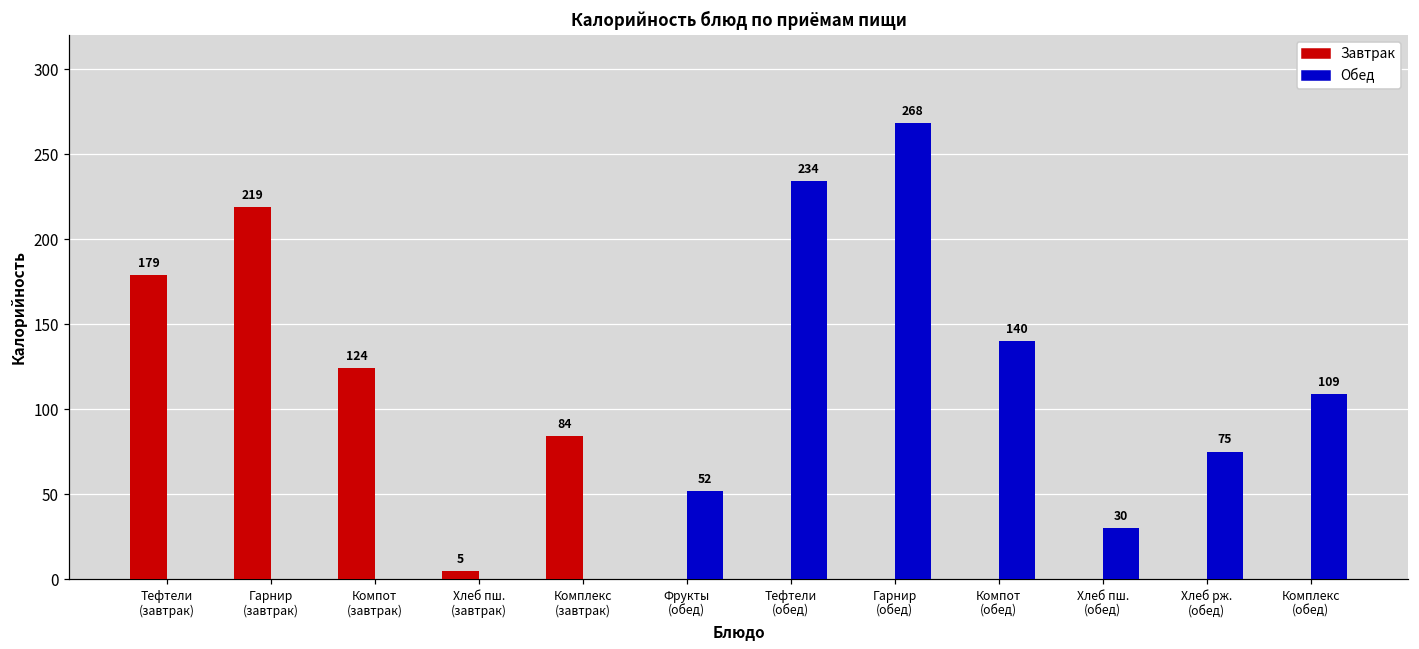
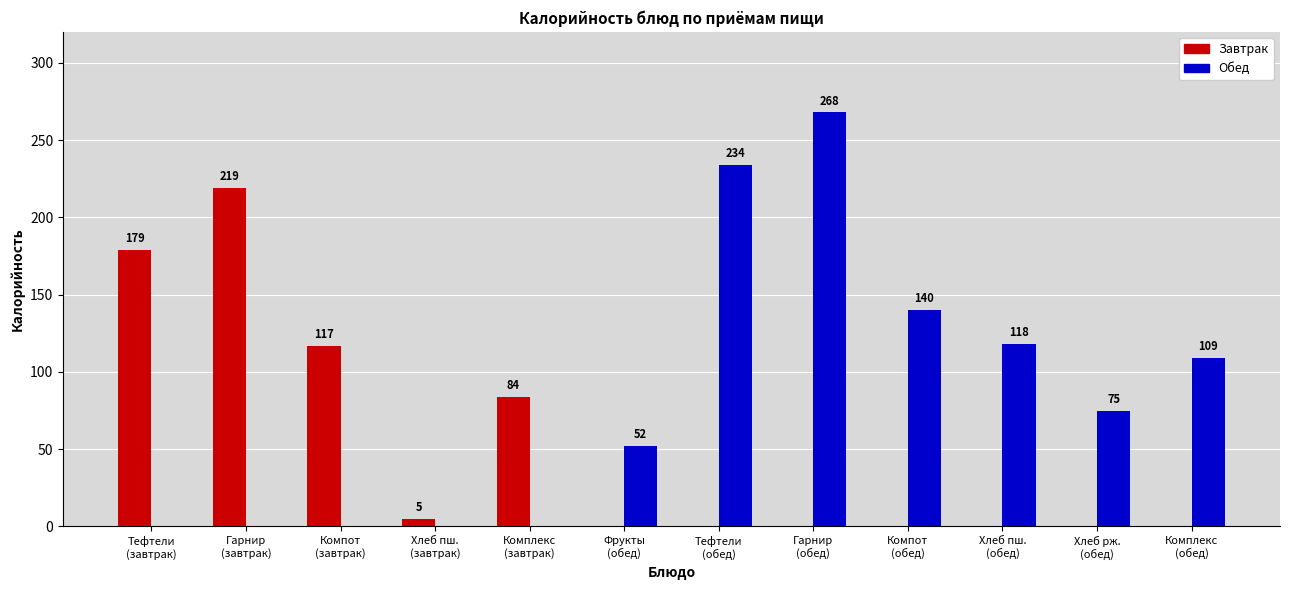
Завтрак, Компот (завтрак): 124 -> 117
Обед, Хлеб пш. (обед): 30 -> 118
